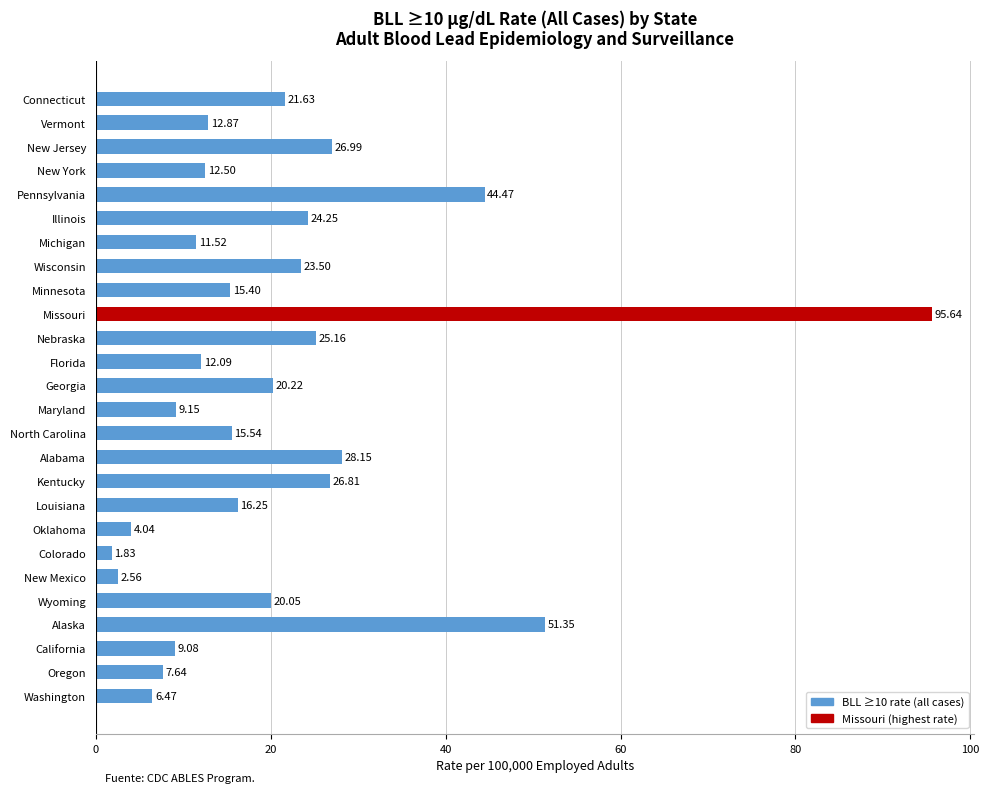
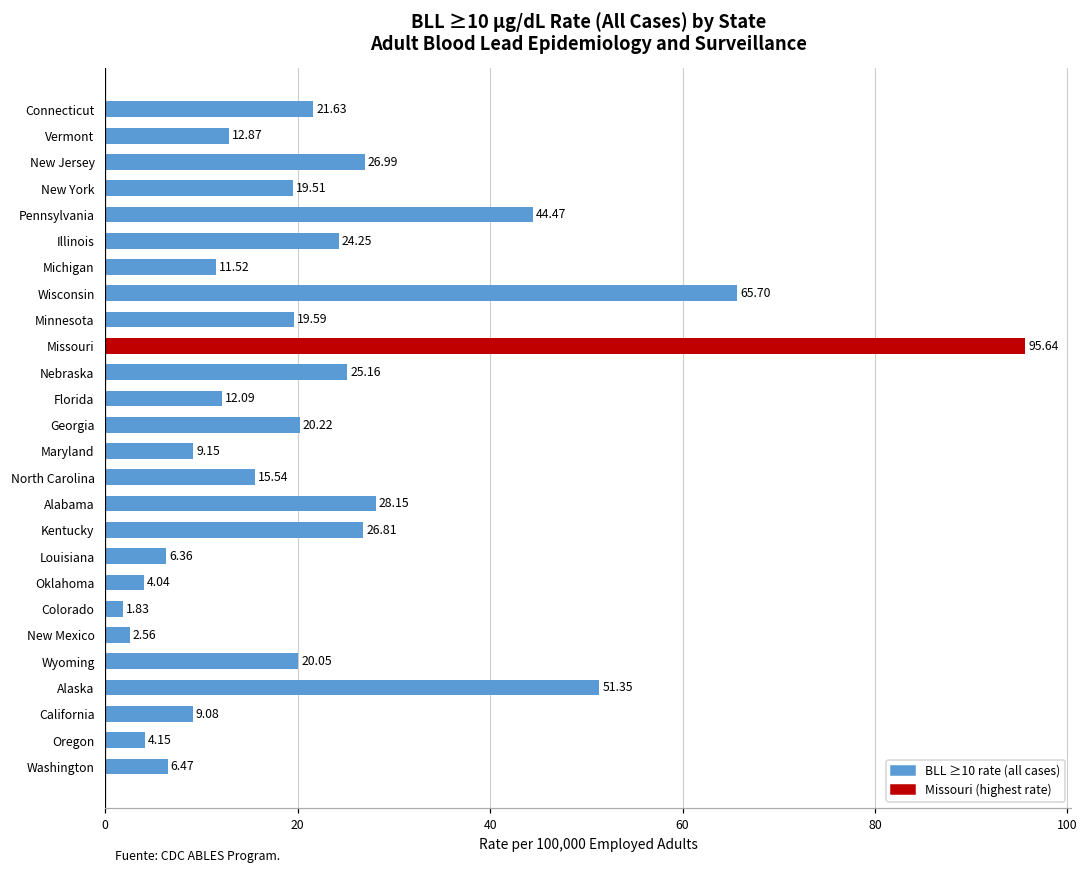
New York: 12.50 -> 19.51
Wisconsin: 23.50 -> 65.70
Minnesota: 15.40 -> 19.59
Louisiana: 16.25 -> 6.36
Oregon: 7.64 -> 4.15
